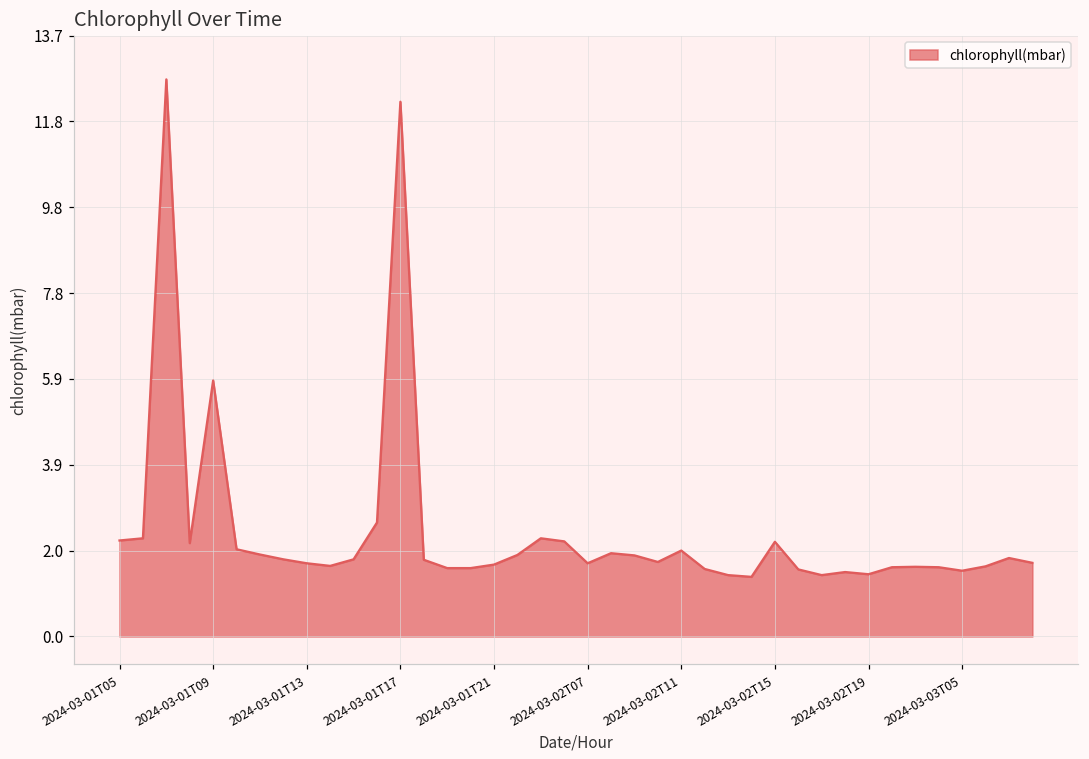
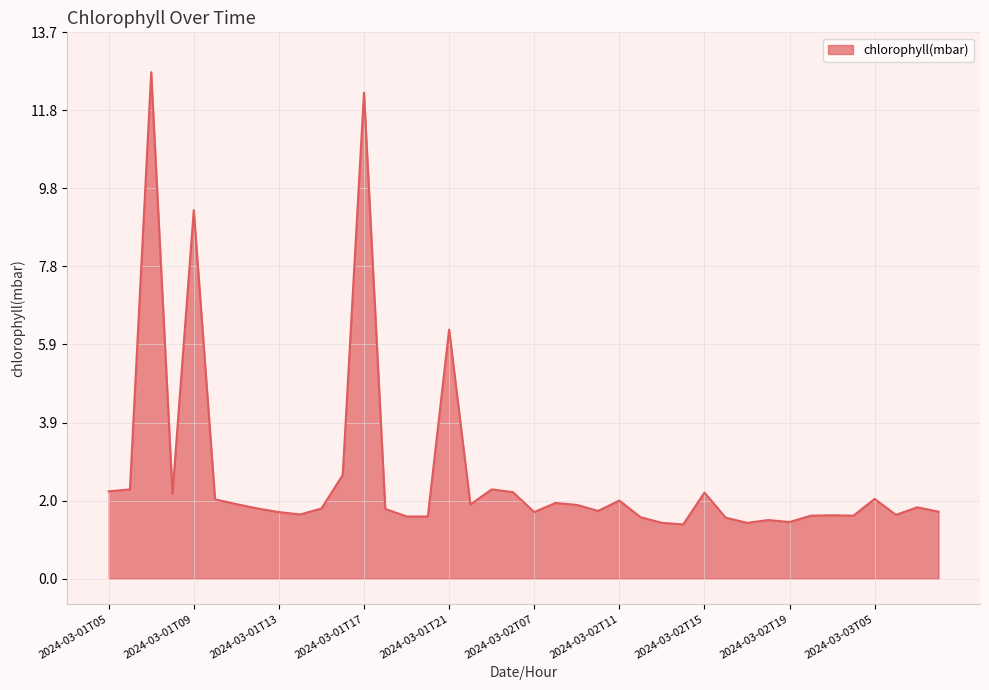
2024-03-01T09: 5.8 -> 9.3
2024-03-01T21: 1.6 -> 6.3
2024-03-03T05: 1.5 -> 2.0
